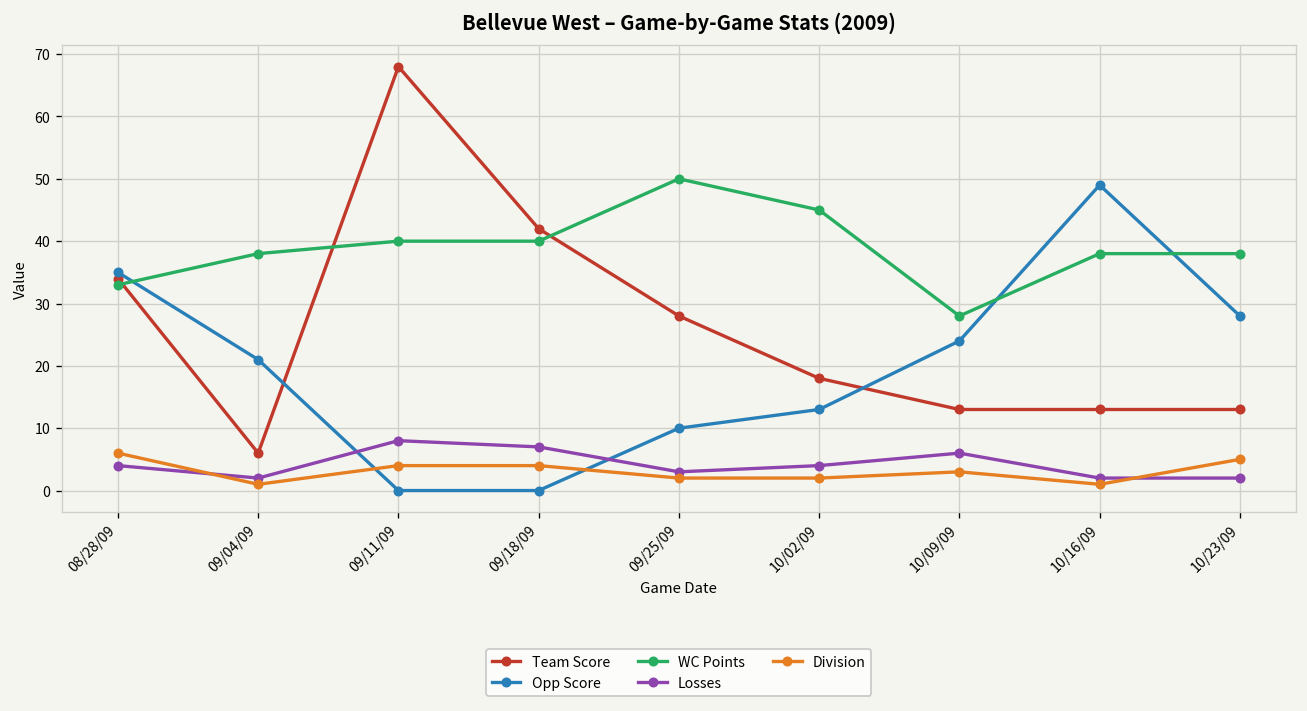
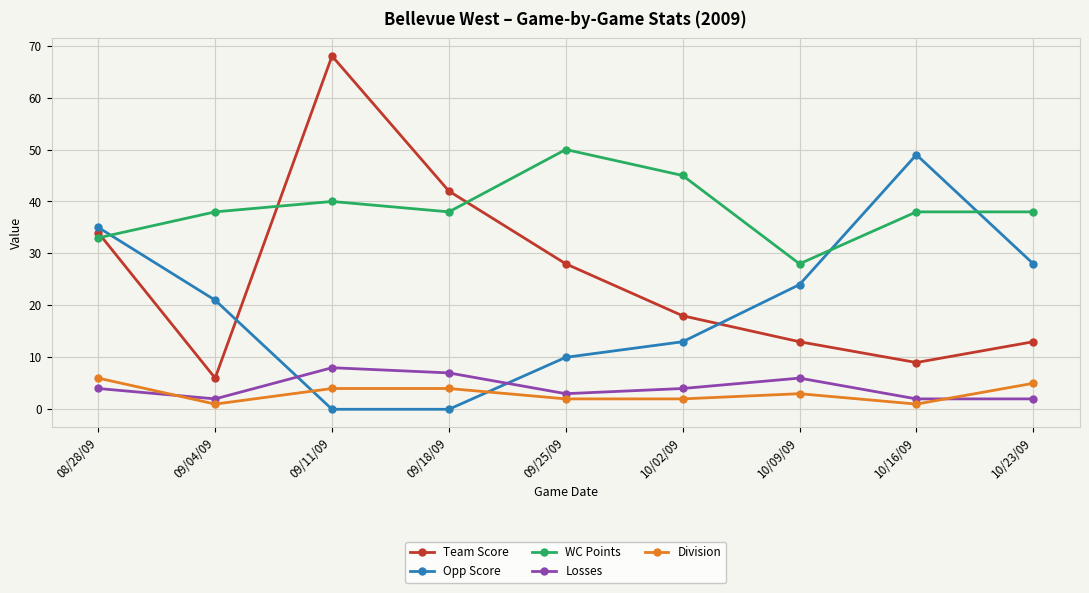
WC Points, 09/18/09: 40 -> 38
Team Score, 10/16/09: 13 -> 9
